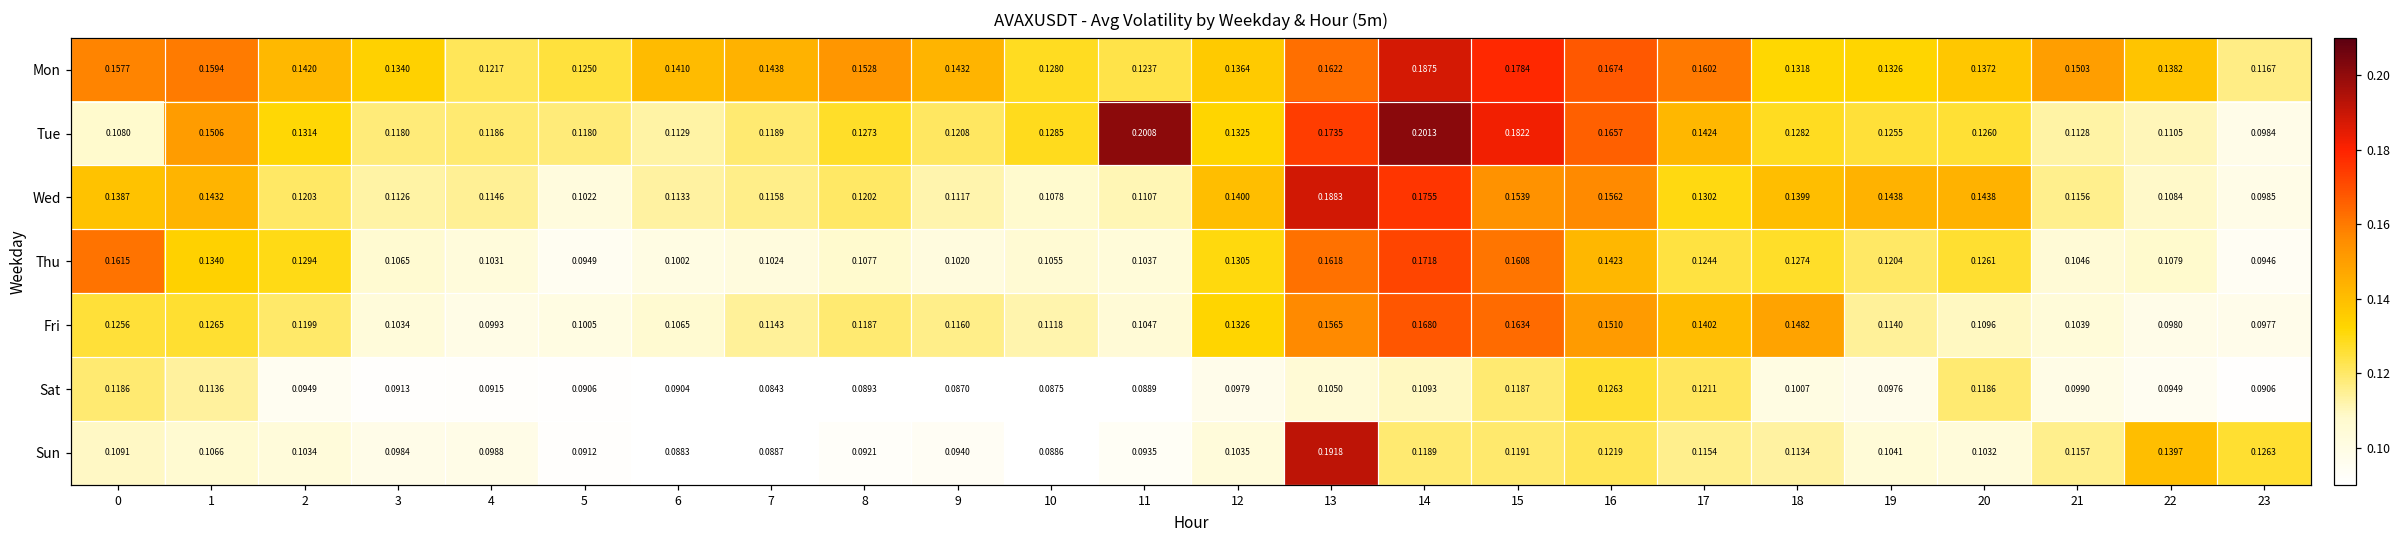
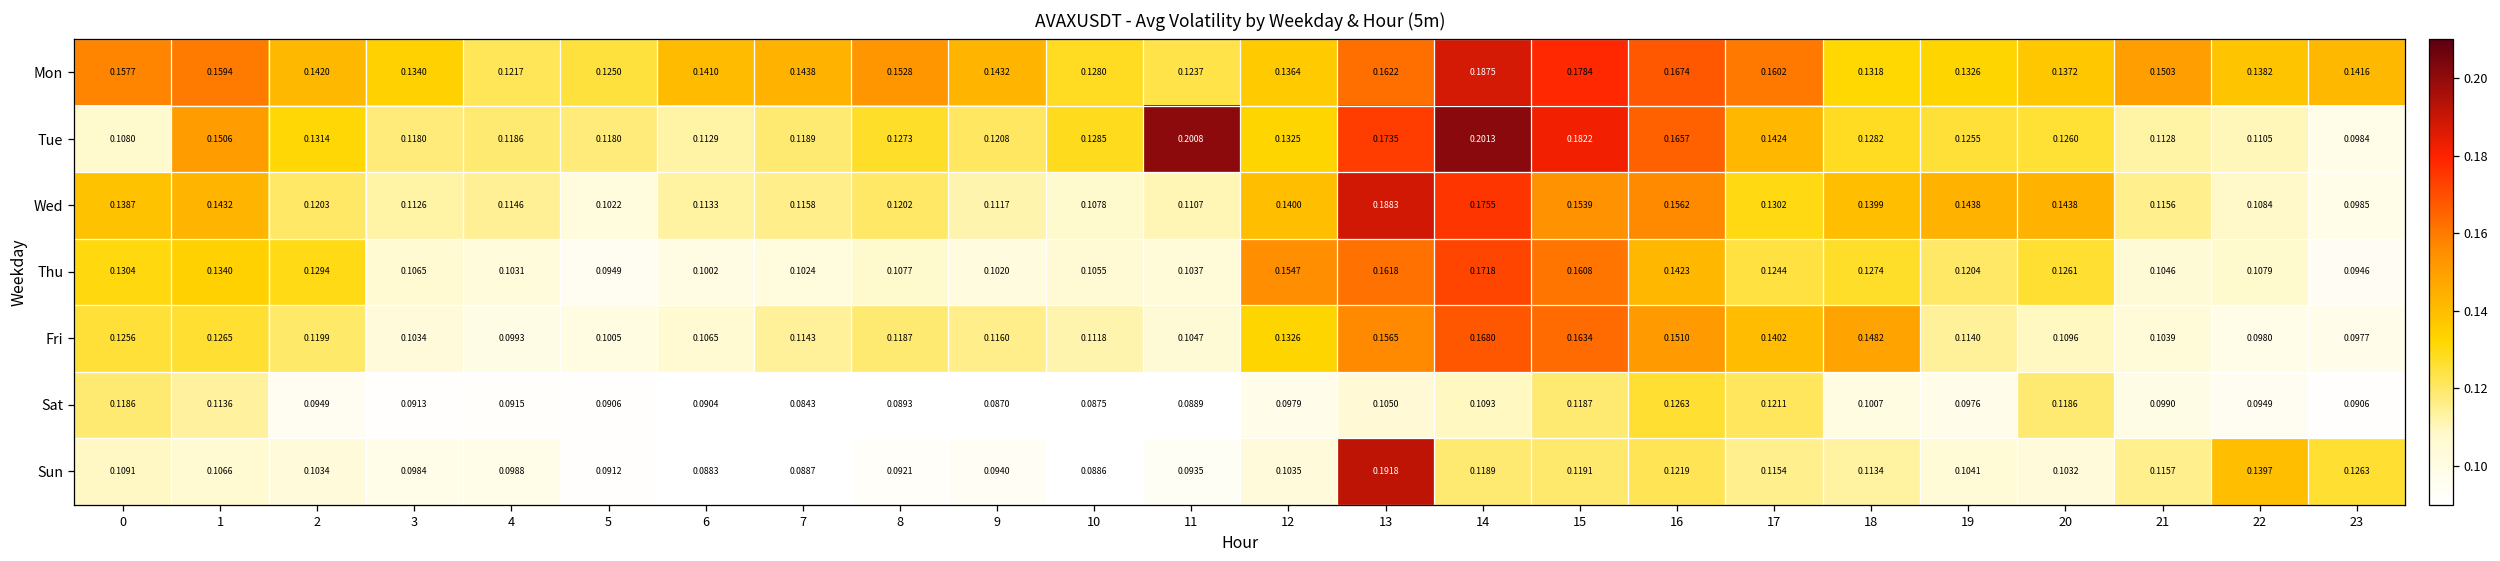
Mon, 23: 0.1167 -> 0.1416
Thu, 0: 0.1615 -> 0.1304
Thu, 12: 0.1305 -> 0.1547
